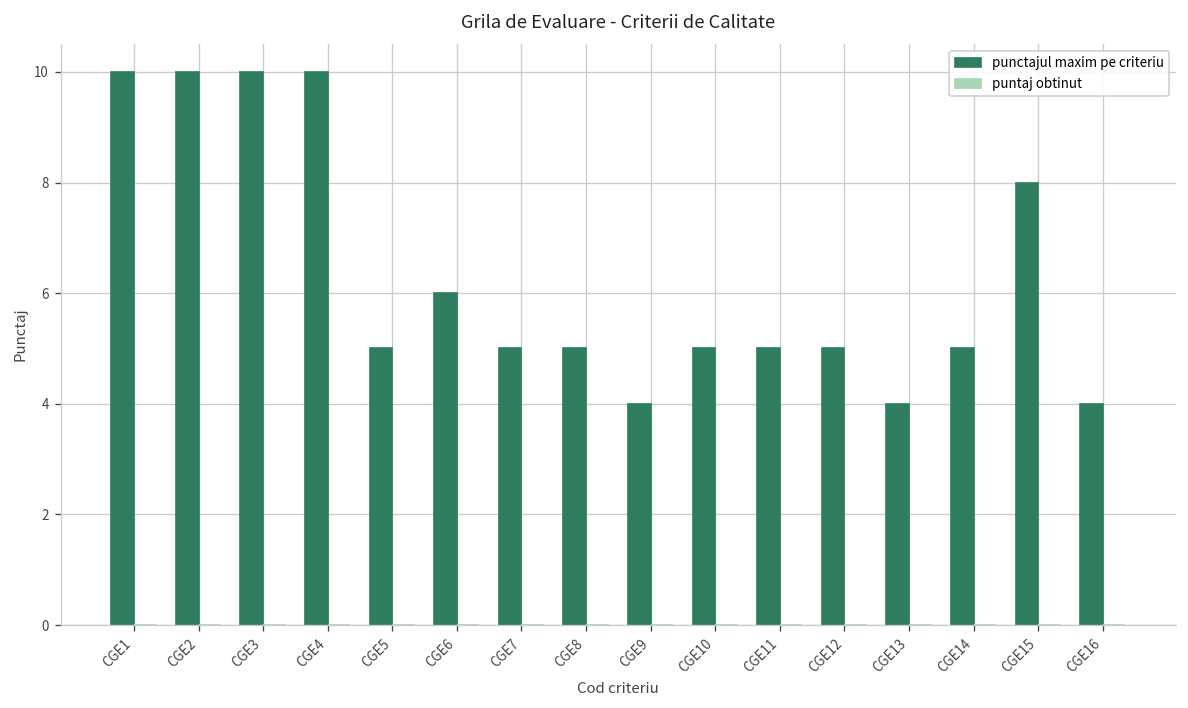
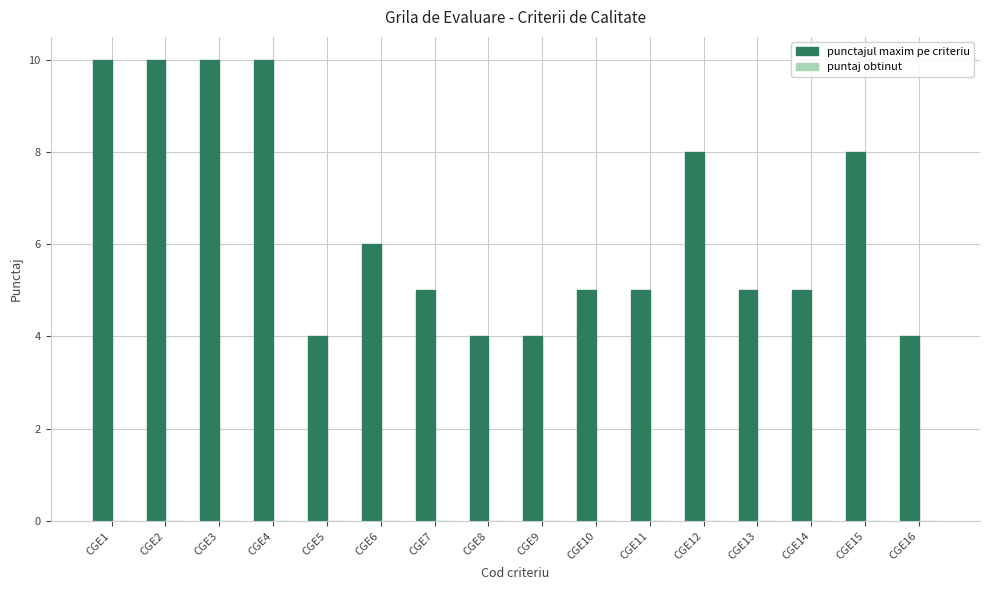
punctajul maxim pe criteriu, CGE5: 5 -> 4
punctajul maxim pe criteriu, CGE8: 5 -> 4
punctajul maxim pe criteriu, CGE12: 5 -> 8
punctajul maxim pe criteriu, CGE13: 4 -> 5
